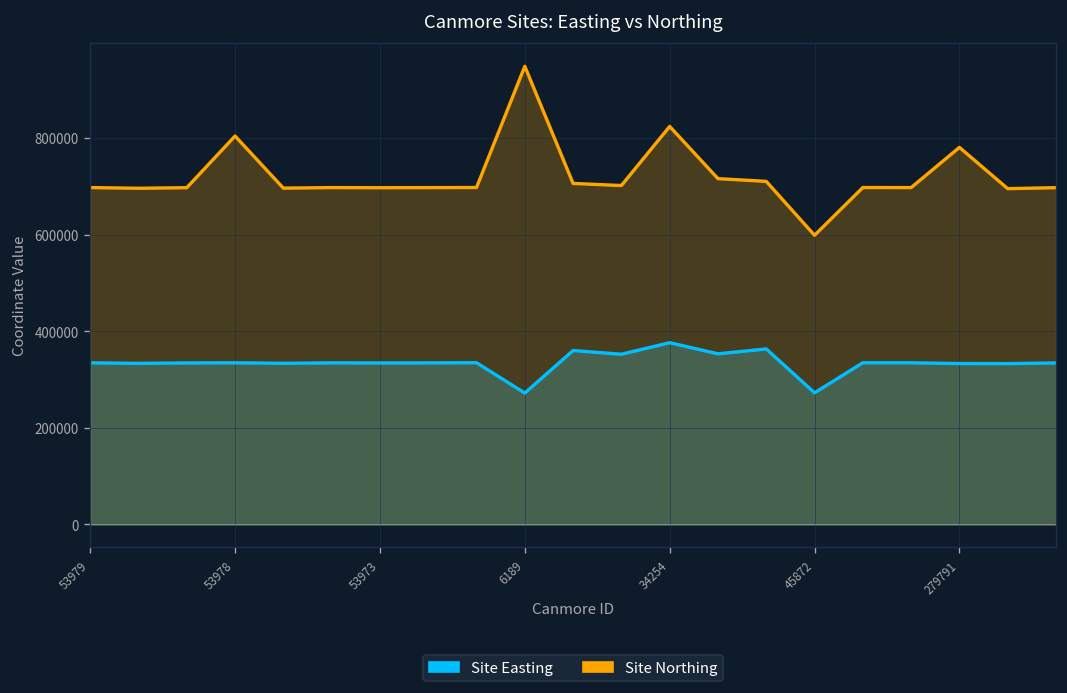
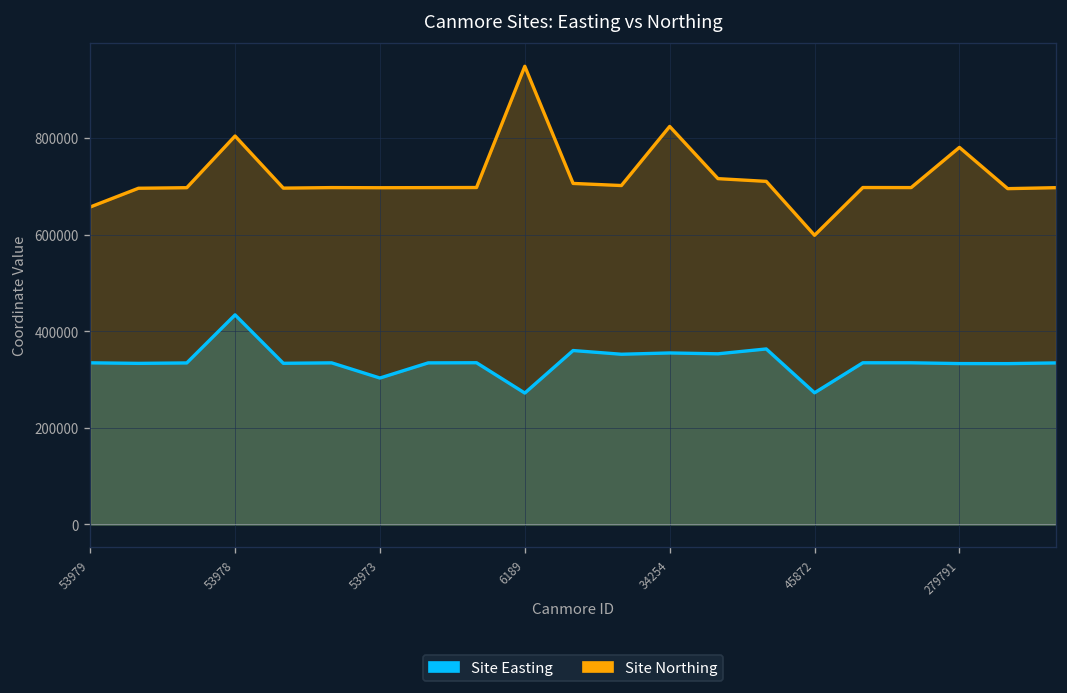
Site Northing, 53979: 700000 -> 660000
Site Easting, 53978: 330000 -> 430000
Site Easting, 53973: 330000 -> 300000
Site Easting, 34254: 380000 -> 350000
